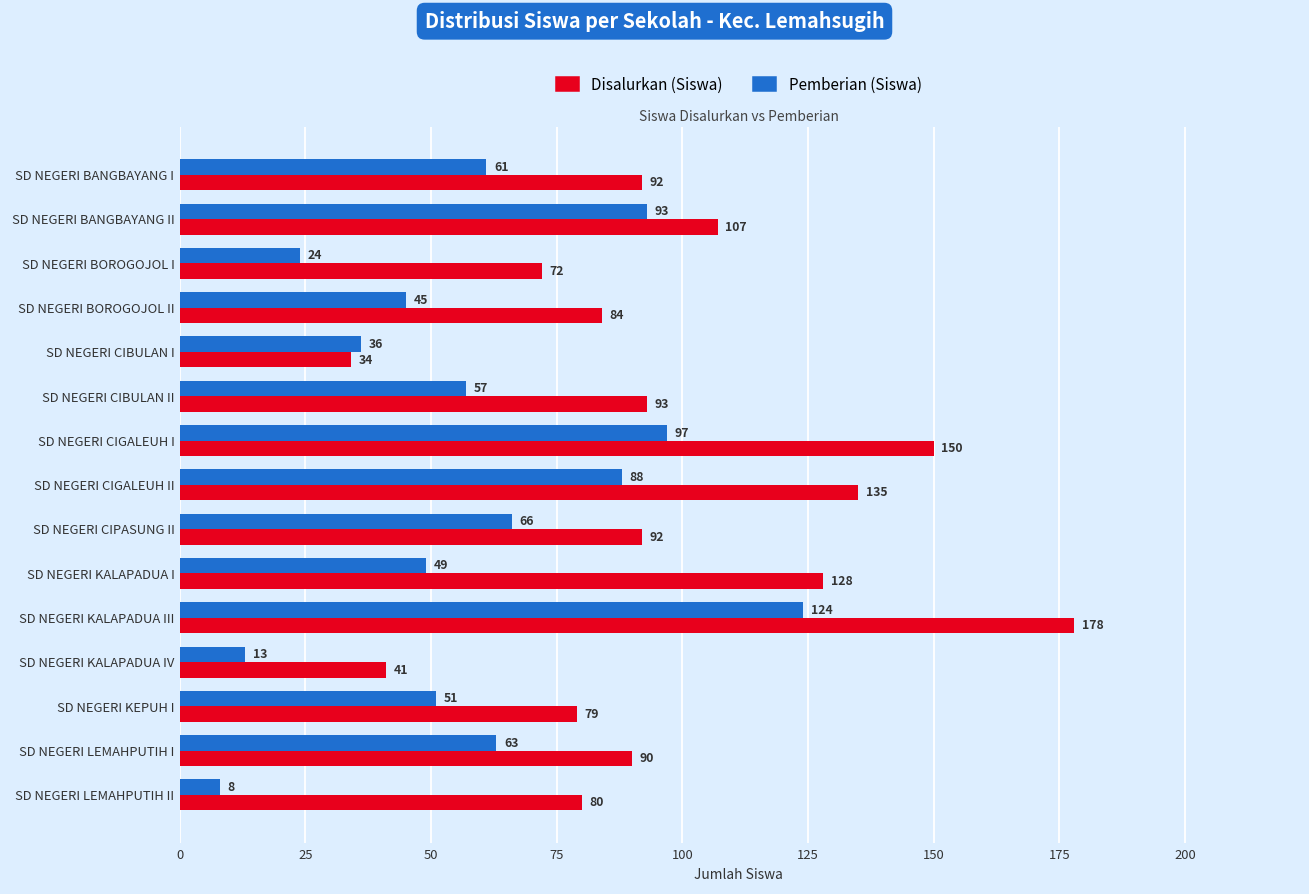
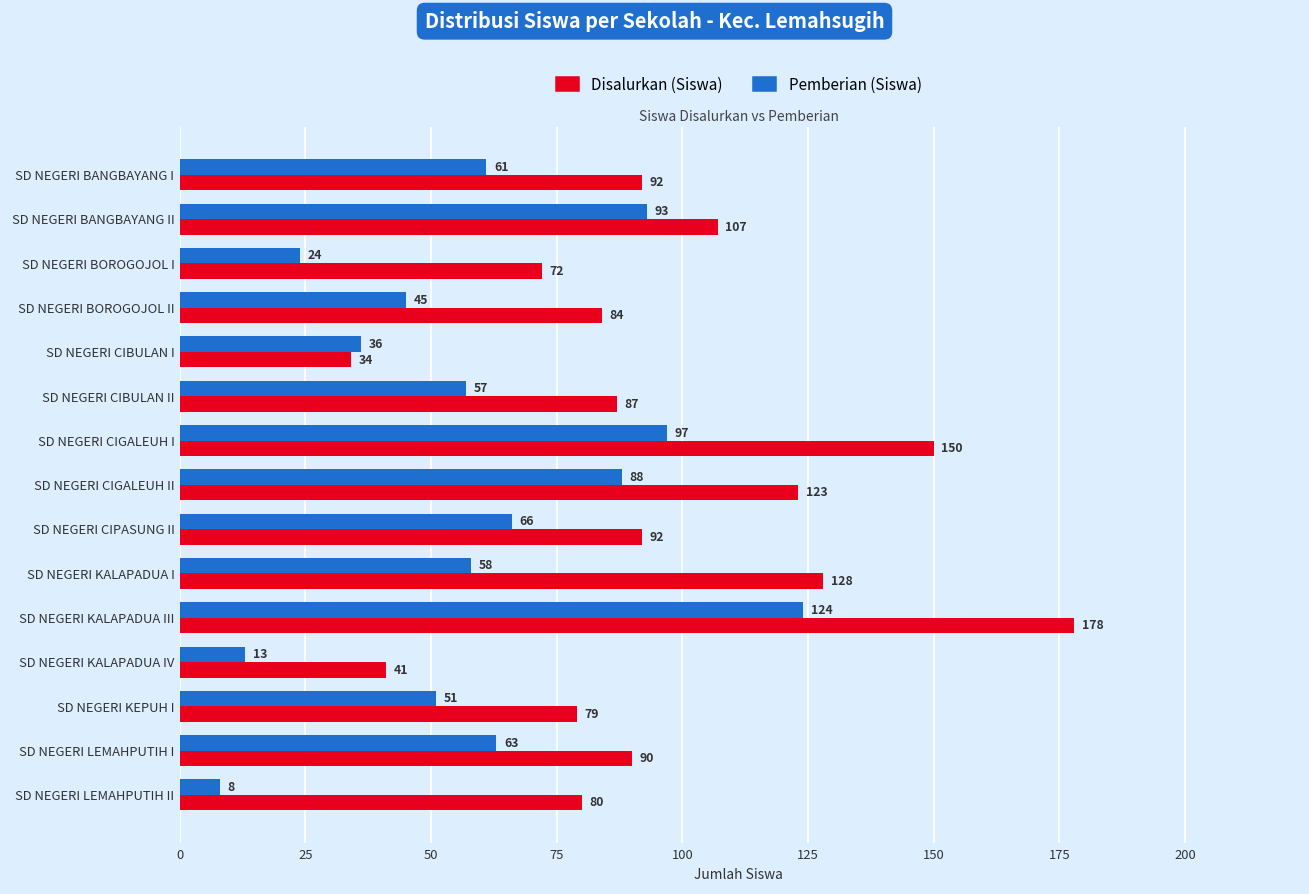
Disalurkan (Siswa), SD NEGERI CIBULAN II: 93 -> 87
Disalurkan (Siswa), SD NEGERI CIGALEUH II: 135 -> 123
Pemberian (Siswa), SD NEGERI KALAPADUA I: 49 -> 58
